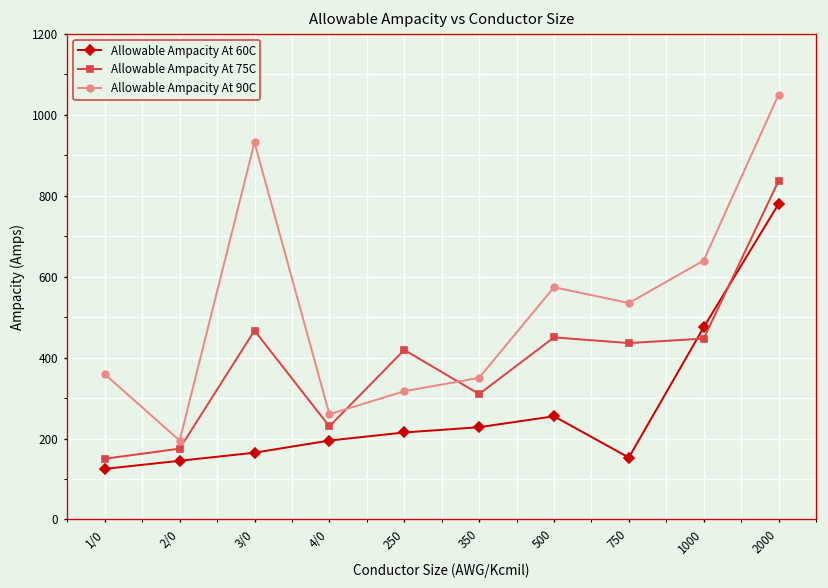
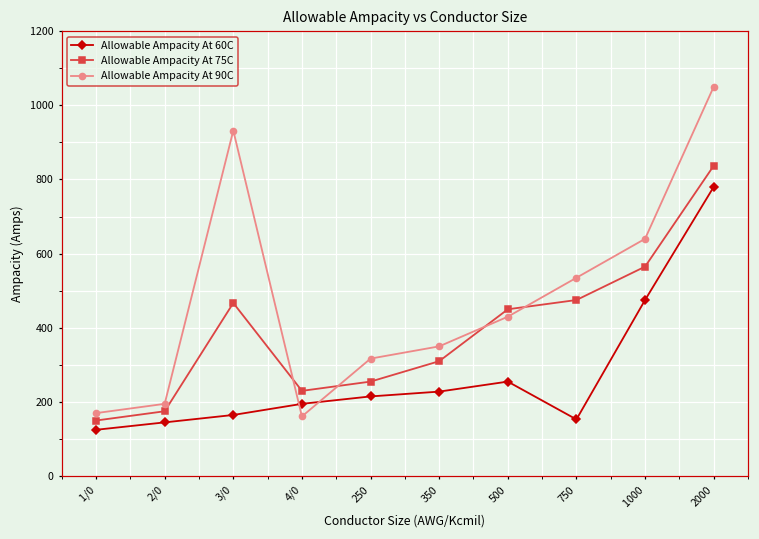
Allowable Ampacity At 90C, 1/0: 360 -> 170
Allowable Ampacity At 90C, 4/0: 260 -> 160
Allowable Ampacity At 75C, 250: 420 -> 260
Allowable Ampacity At 90C, 500: 570 -> 430
Allowable Ampacity At 75C, 750: 440 -> 480
Allowable Ampacity At 75C, 1000: 450 -> 570
